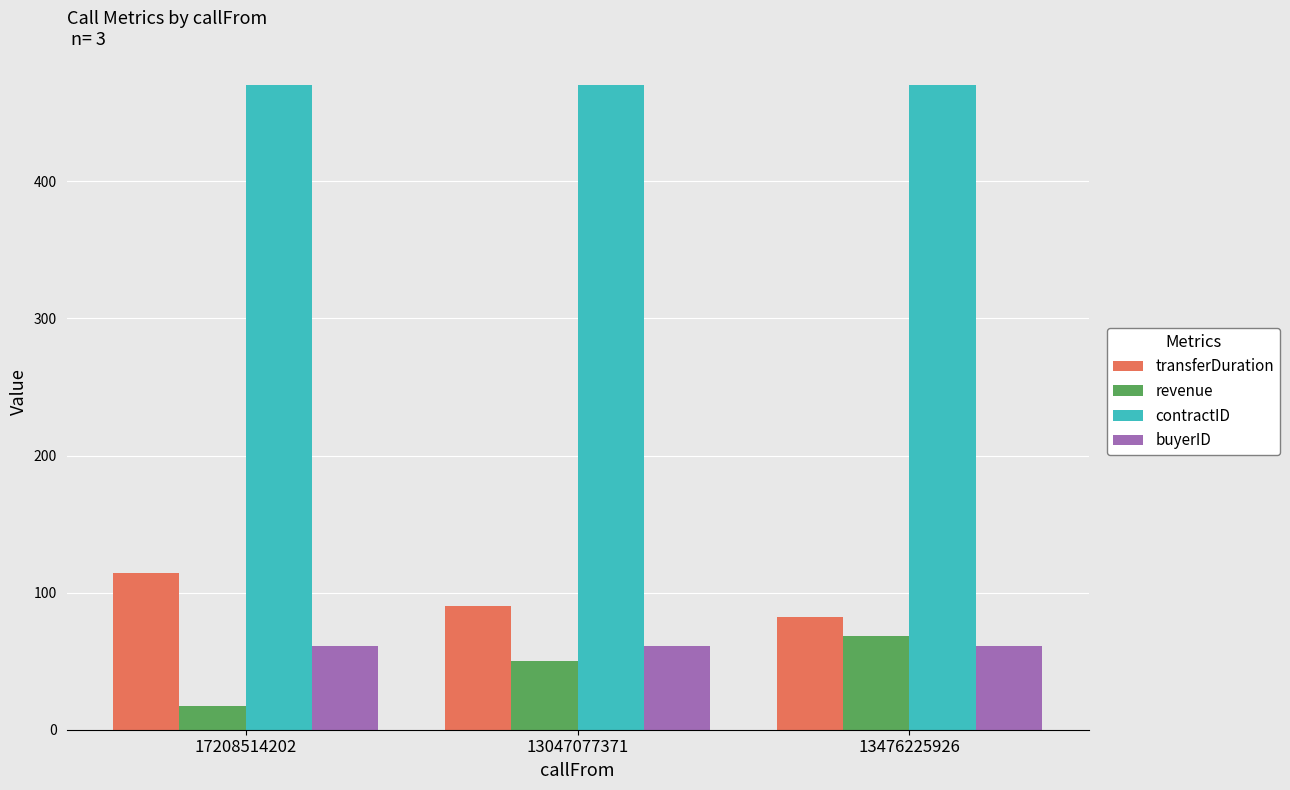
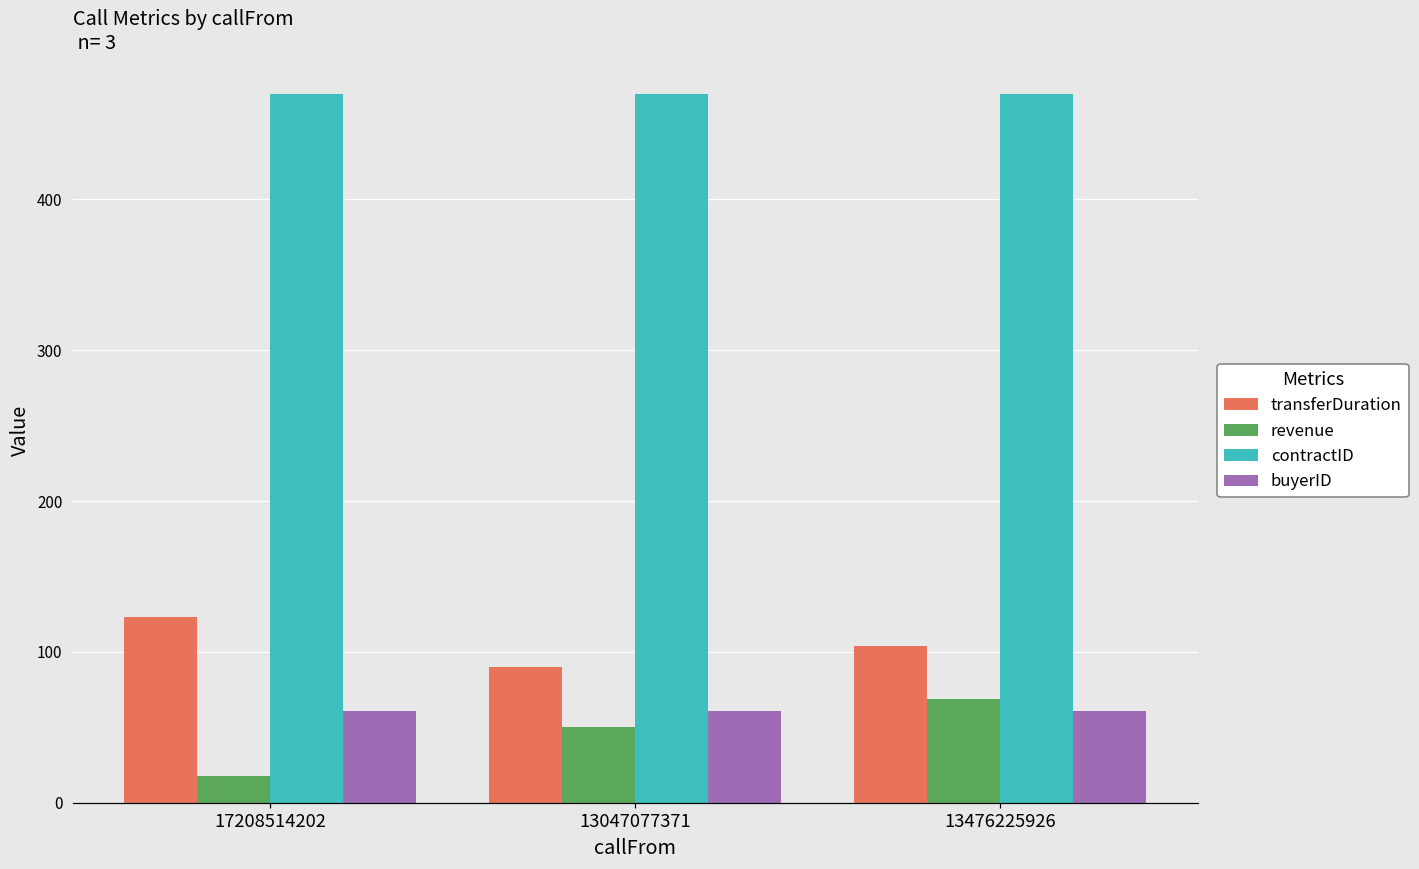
transferDuration, 17208514202: 114 -> 123
transferDuration, 13476225926: 82 -> 104
